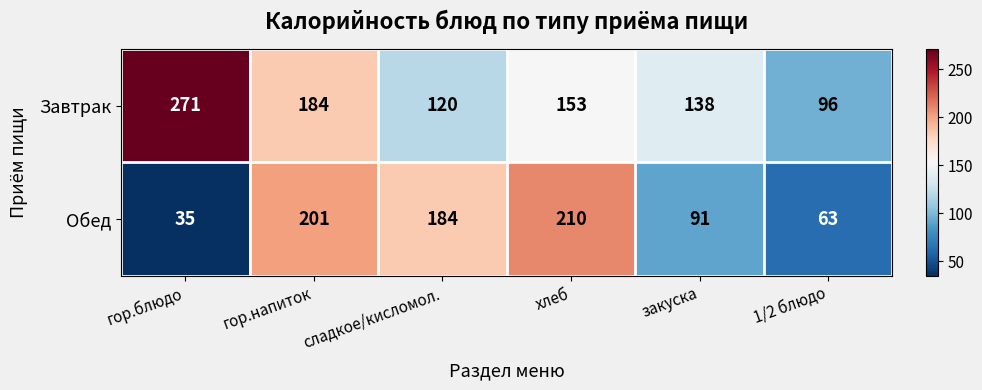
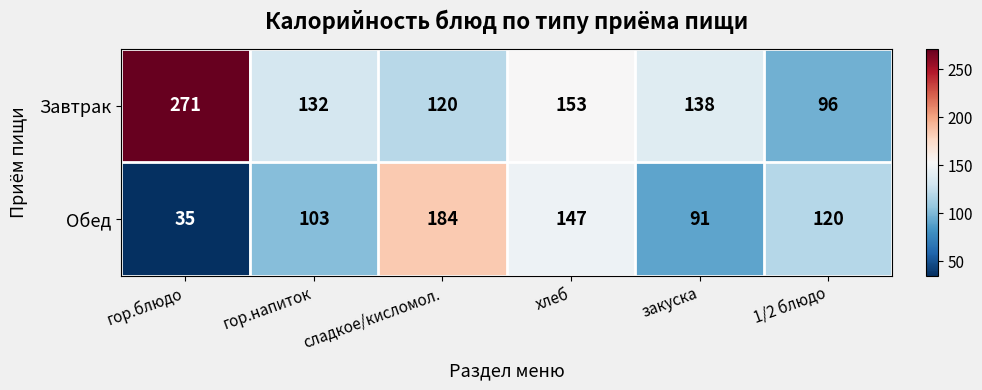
Завтрак, гор.напиток: 184 -> 132
Обед, гор.напиток: 201 -> 103
Обед, хлеб: 210 -> 147
Обед, 1/2 блюдо: 63 -> 120
